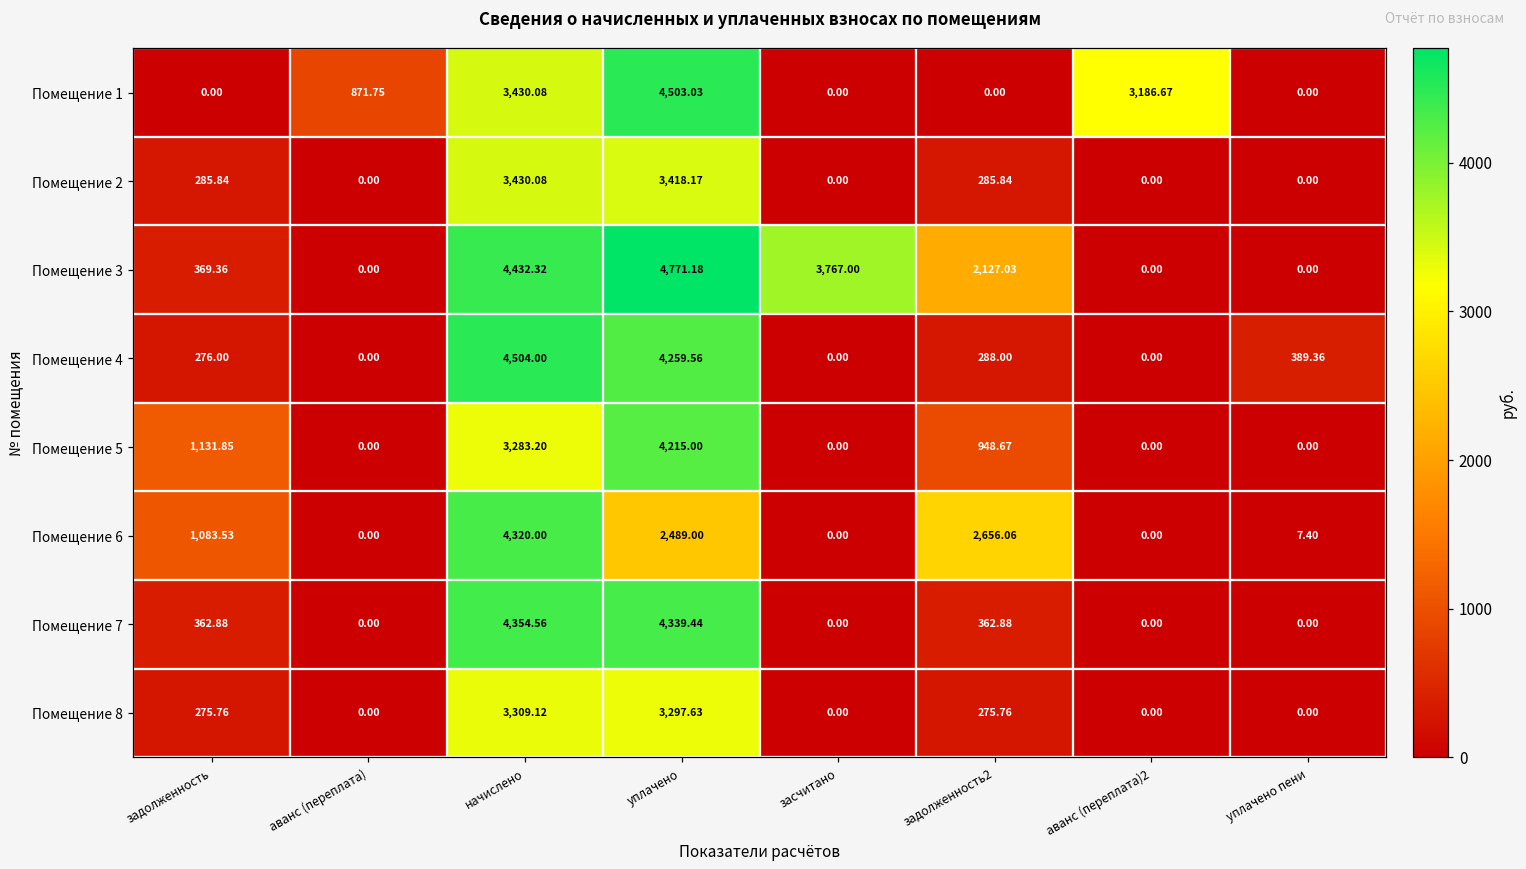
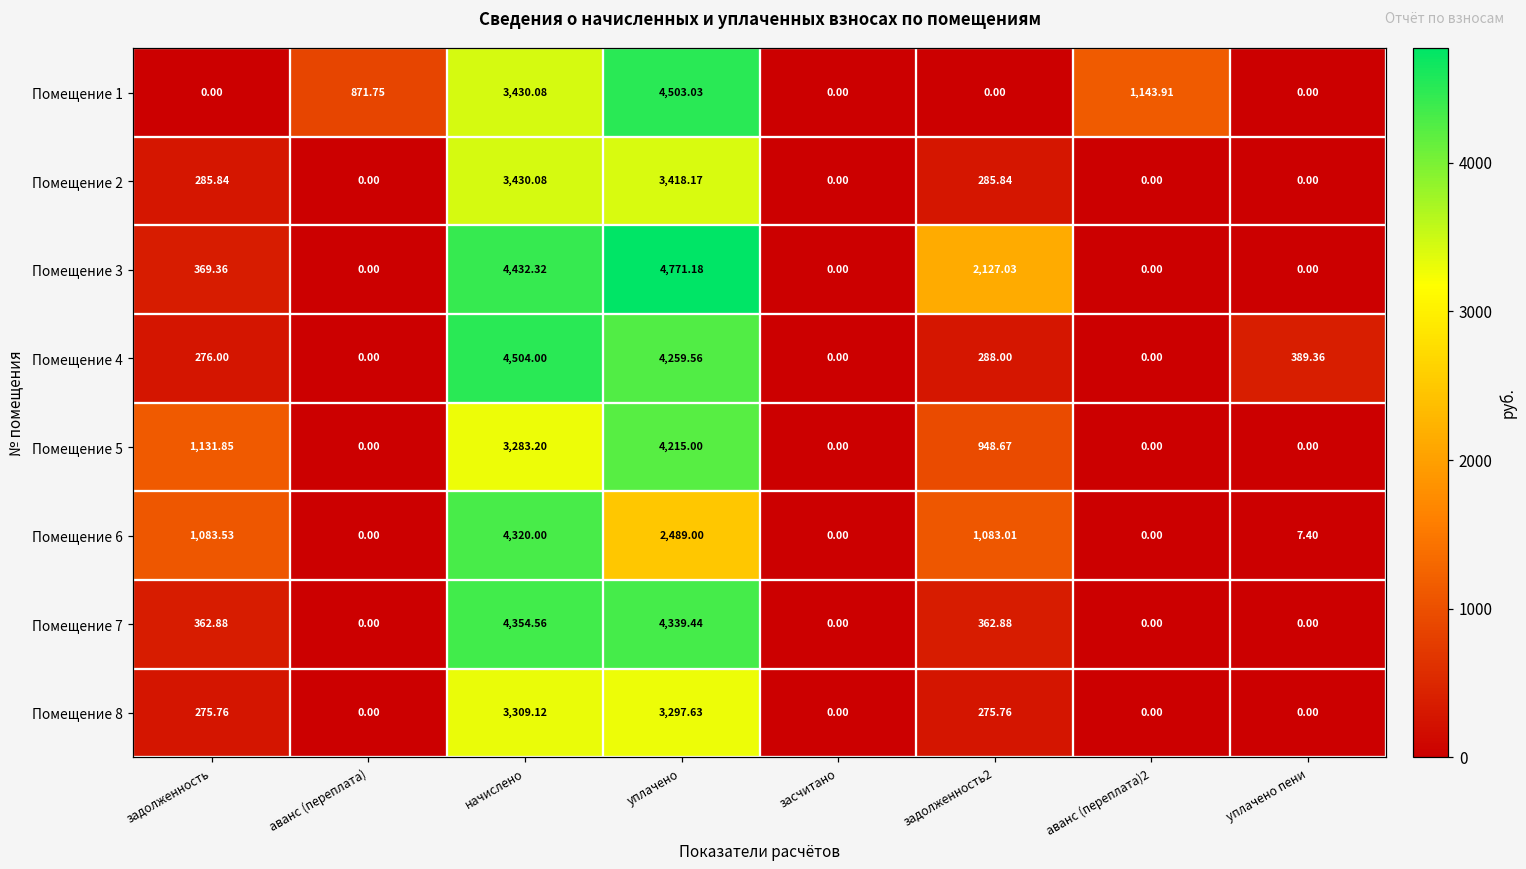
Помещение 1, аванс (переплата)2: 3,186.67 -> 1,143.91
Помещение 3, засчитано: 3,767.00 -> 0.00
Помещение 6, задолженность2: 2,656.06 -> 1,083.01
